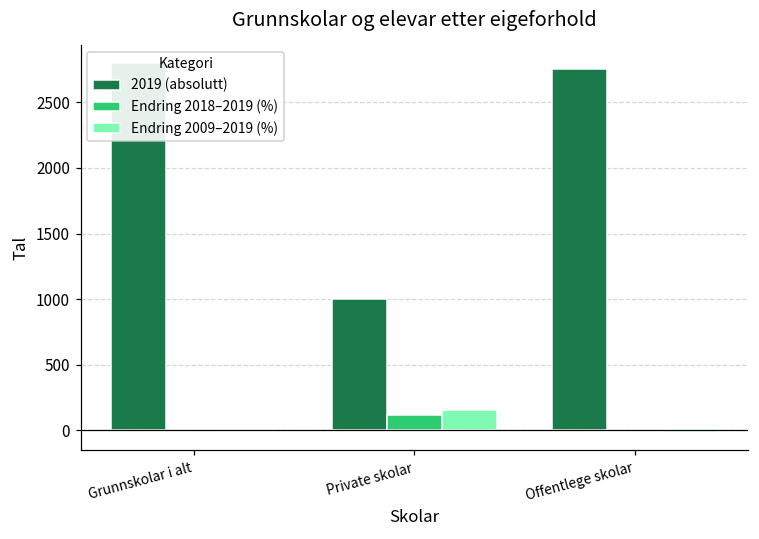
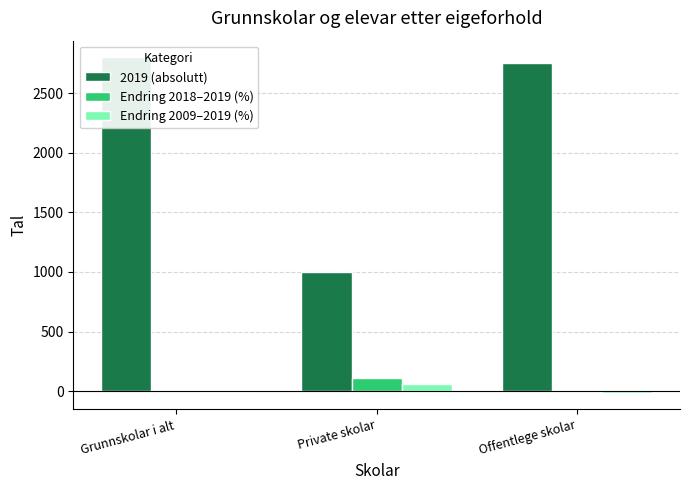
Endring 2009–2019 (%), Private skolar: 150 -> 60
